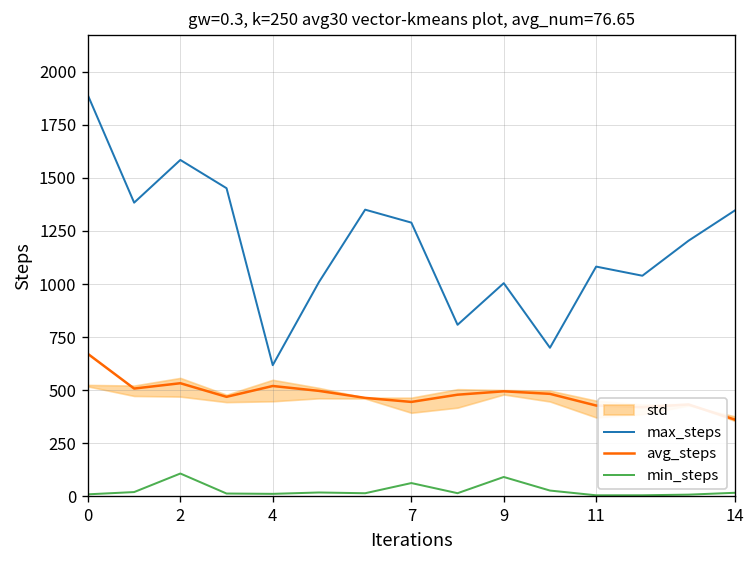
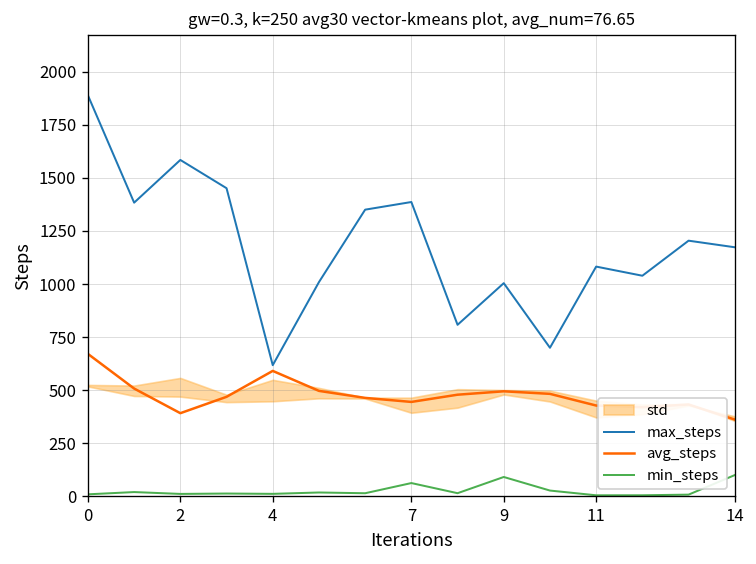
avg_steps, 2: 530 -> 390
min_steps, 2: 110 -> 10
avg_steps, 4: 520 -> 590
max_steps, 7: 1290 -> 1390
max_steps, 14: 1350 -> 1170
min_steps, 14: 20 -> 100
